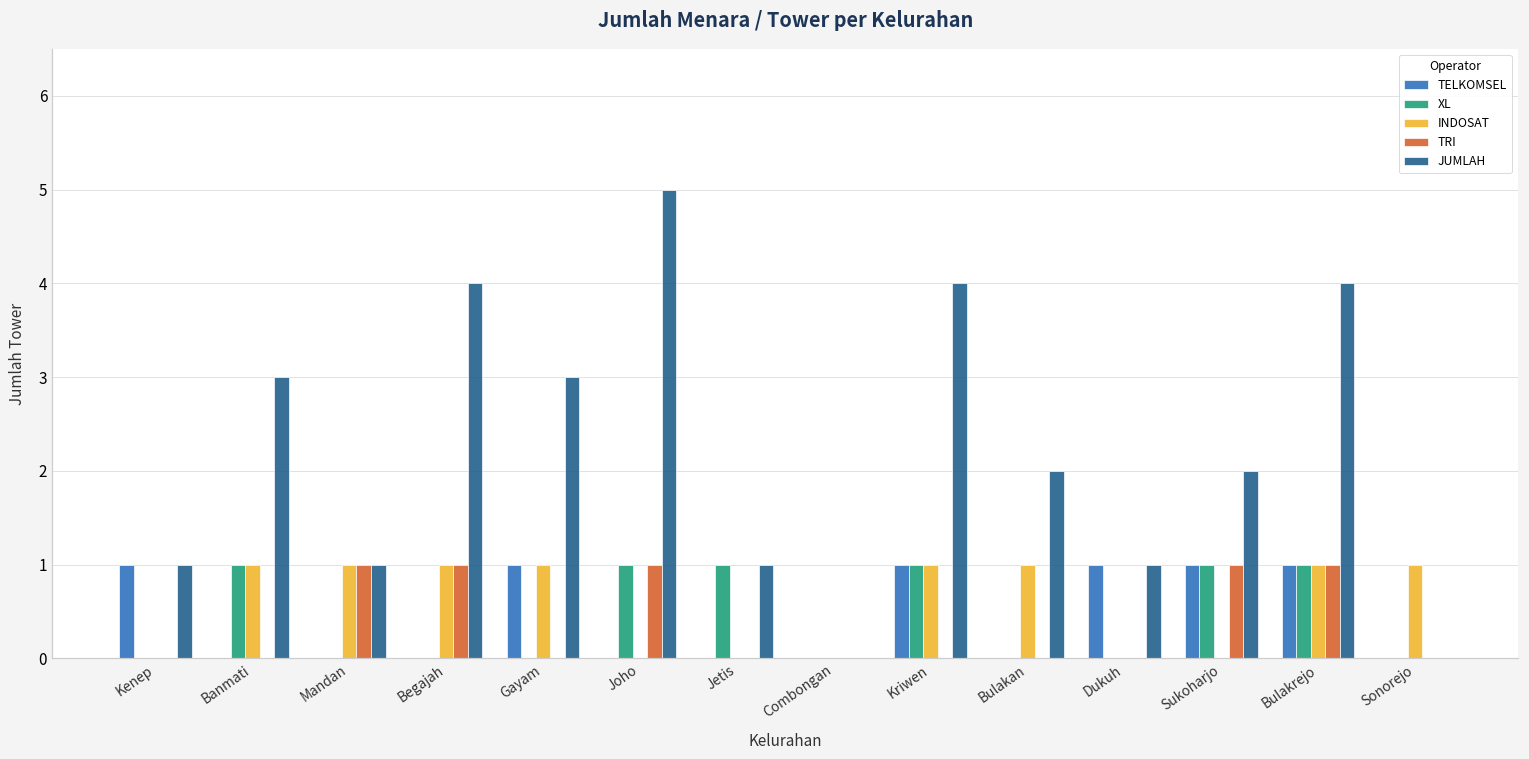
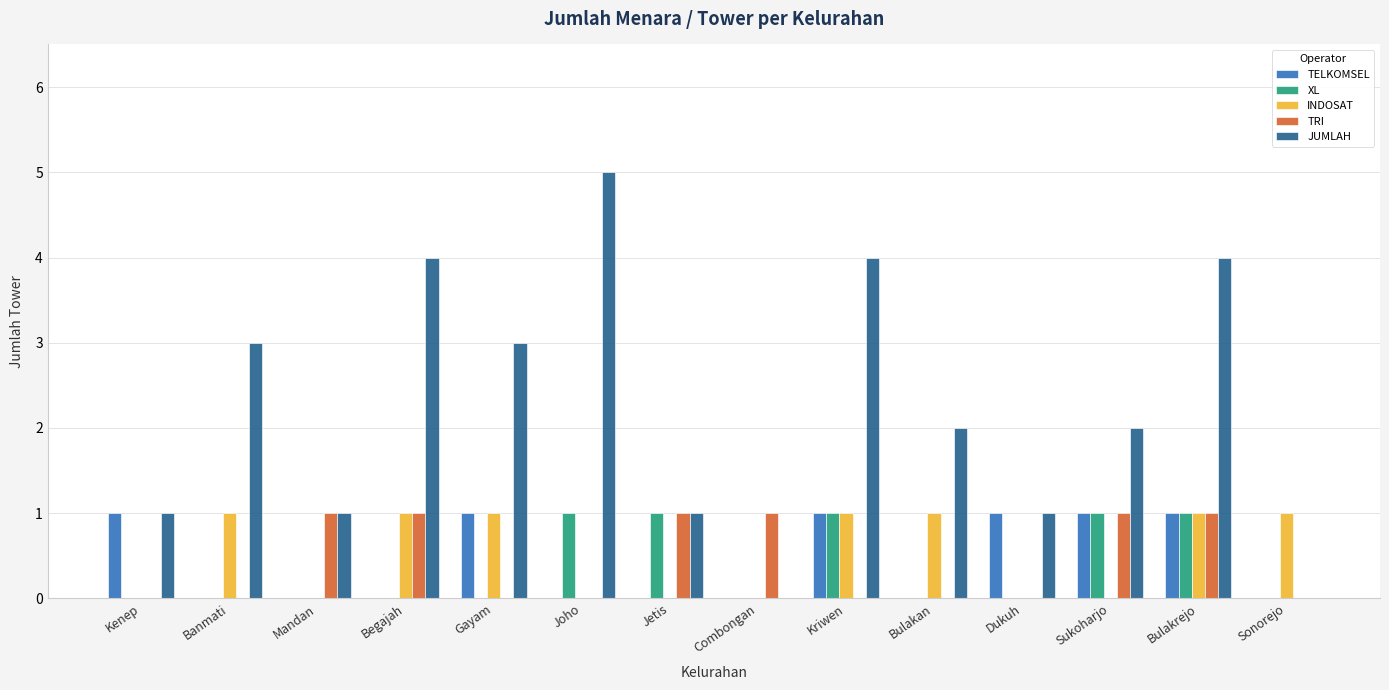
XL, Banmati: 1 -> 0
INDOSAT, Mandan: 1 -> 0
TRI, Joho: 1 -> 0
TRI, Jetis: 0 -> 1
TRI, Combongan: 0 -> 1
